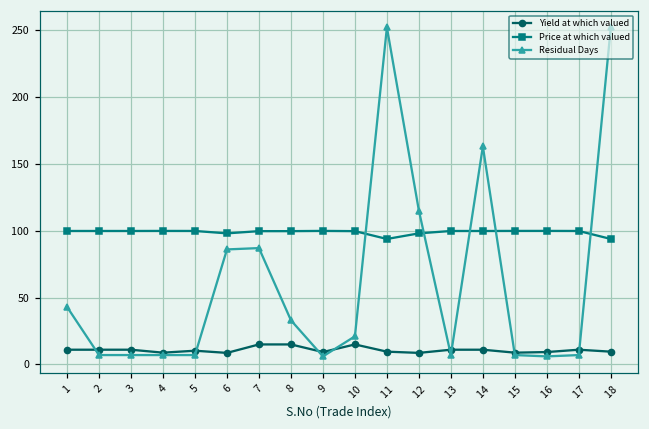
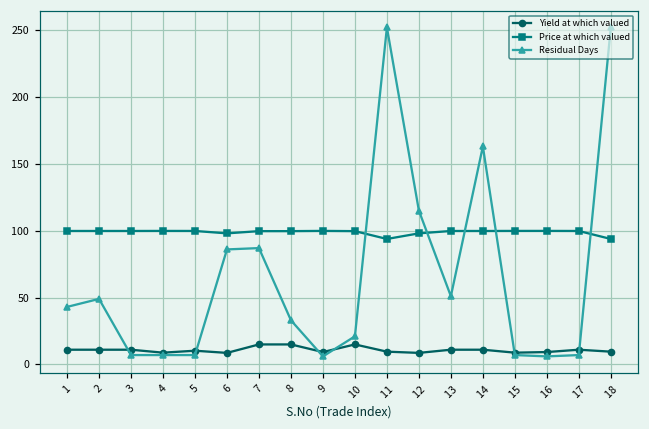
Residual Days, 2: 7 -> 49
Residual Days, 13: 7 -> 51
